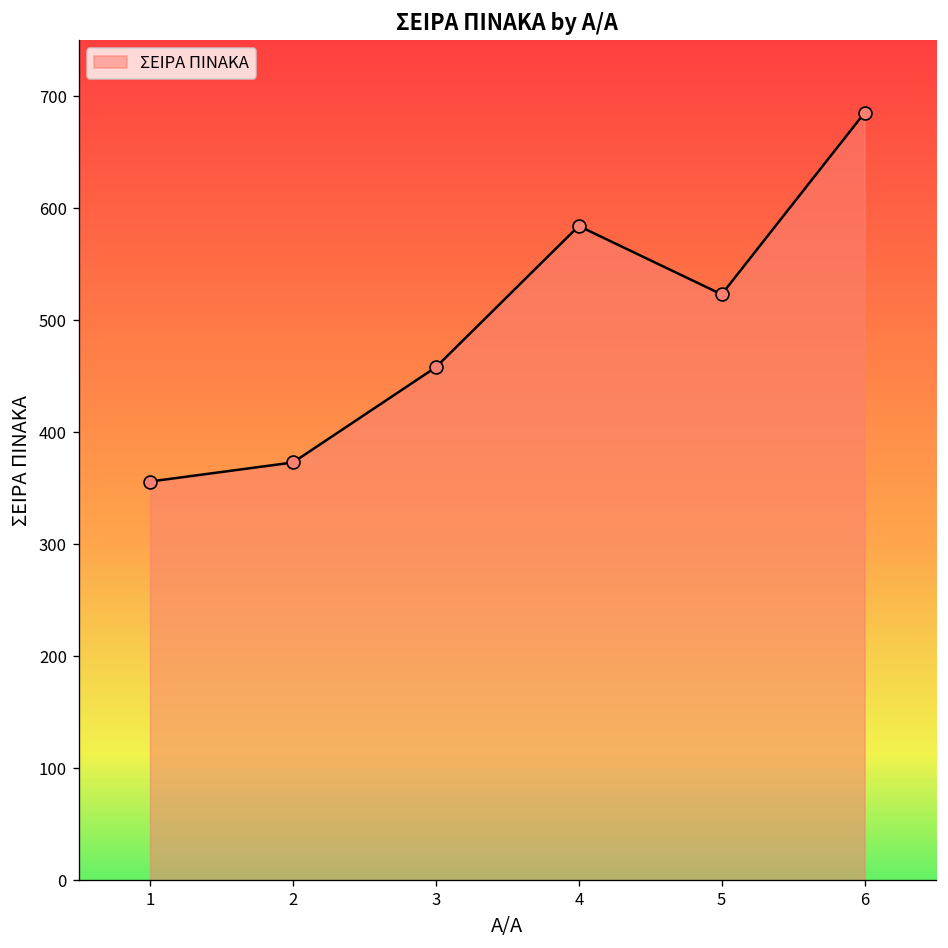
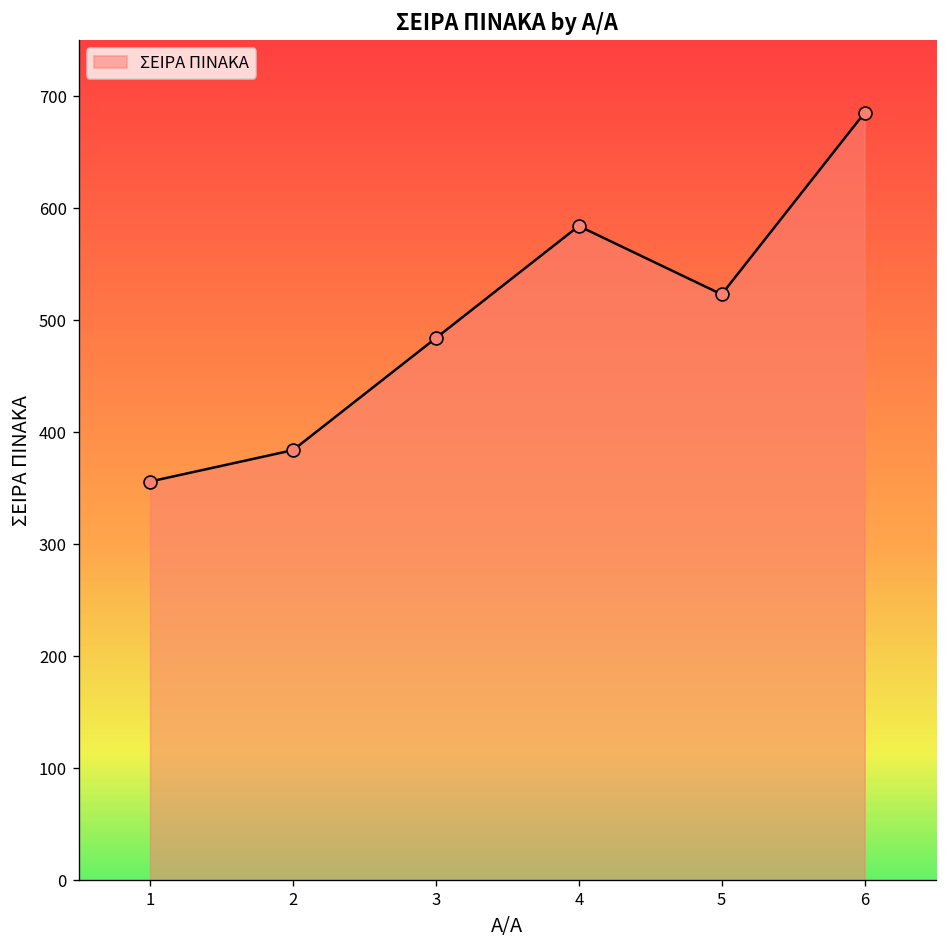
2: 370 -> 380
3: 460 -> 480
